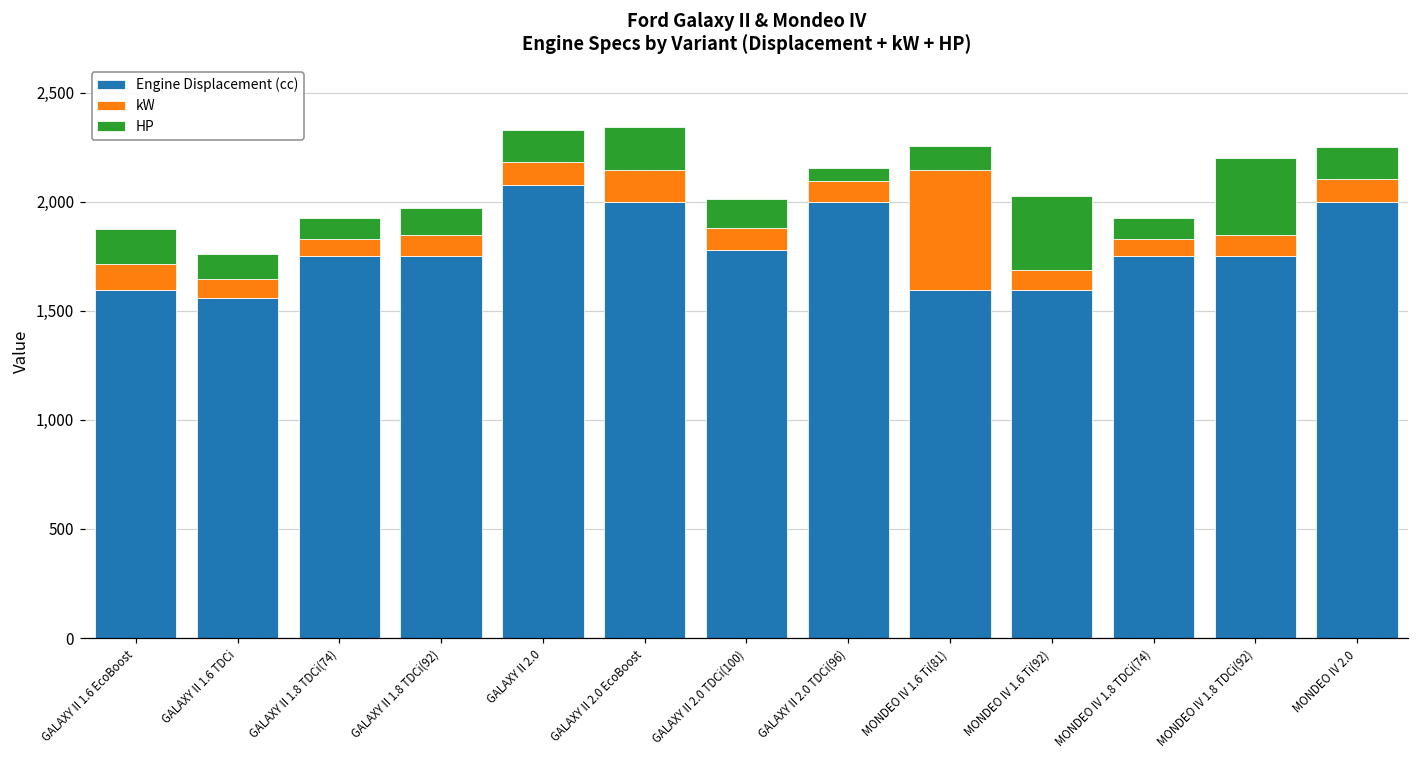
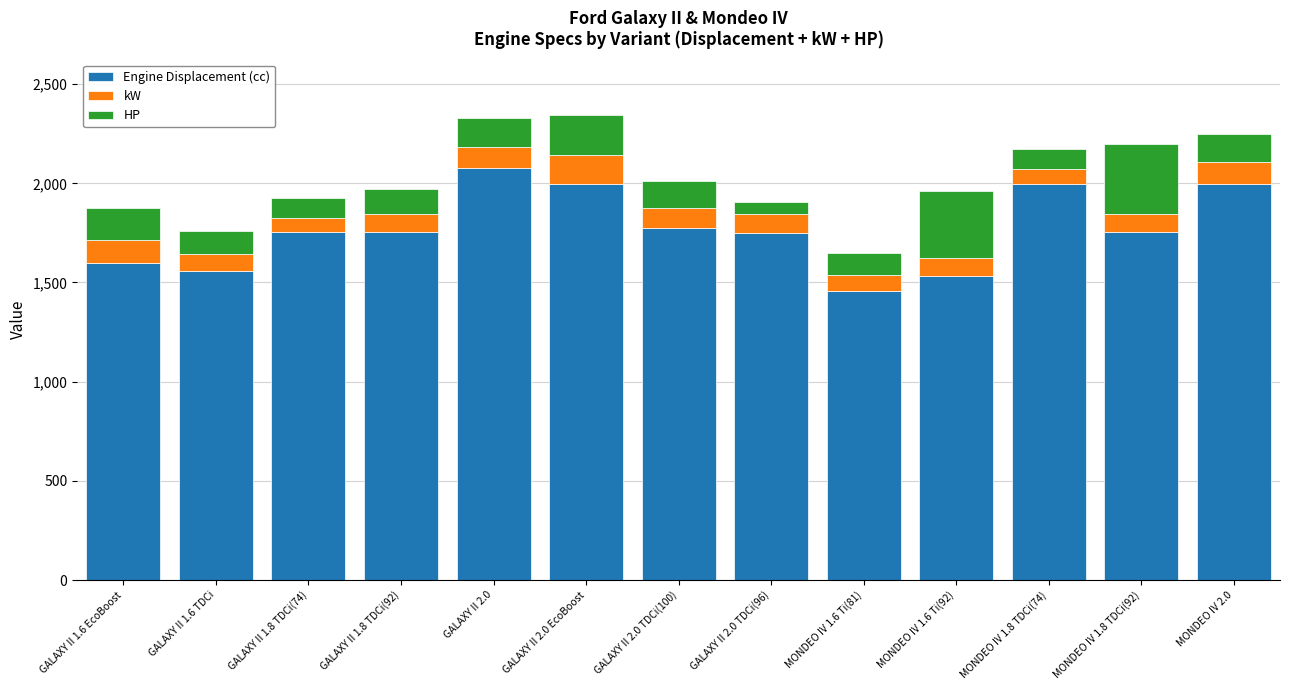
Engine Displacement (cc), GALAXY II 2.0 TDCi(96): 2,000 -> 1,750
Engine Displacement (cc), MONDEO IV 1.6 Ti(81): 1,600 -> 1,460
kW, MONDEO IV 1.6 Ti(81): 550 -> 80
Engine Displacement (cc), MONDEO IV 1.6 Ti(92): 1,600 -> 1,530
Engine Displacement (cc), MONDEO IV 1.8 TDCi(74): 1,750 -> 2,000
